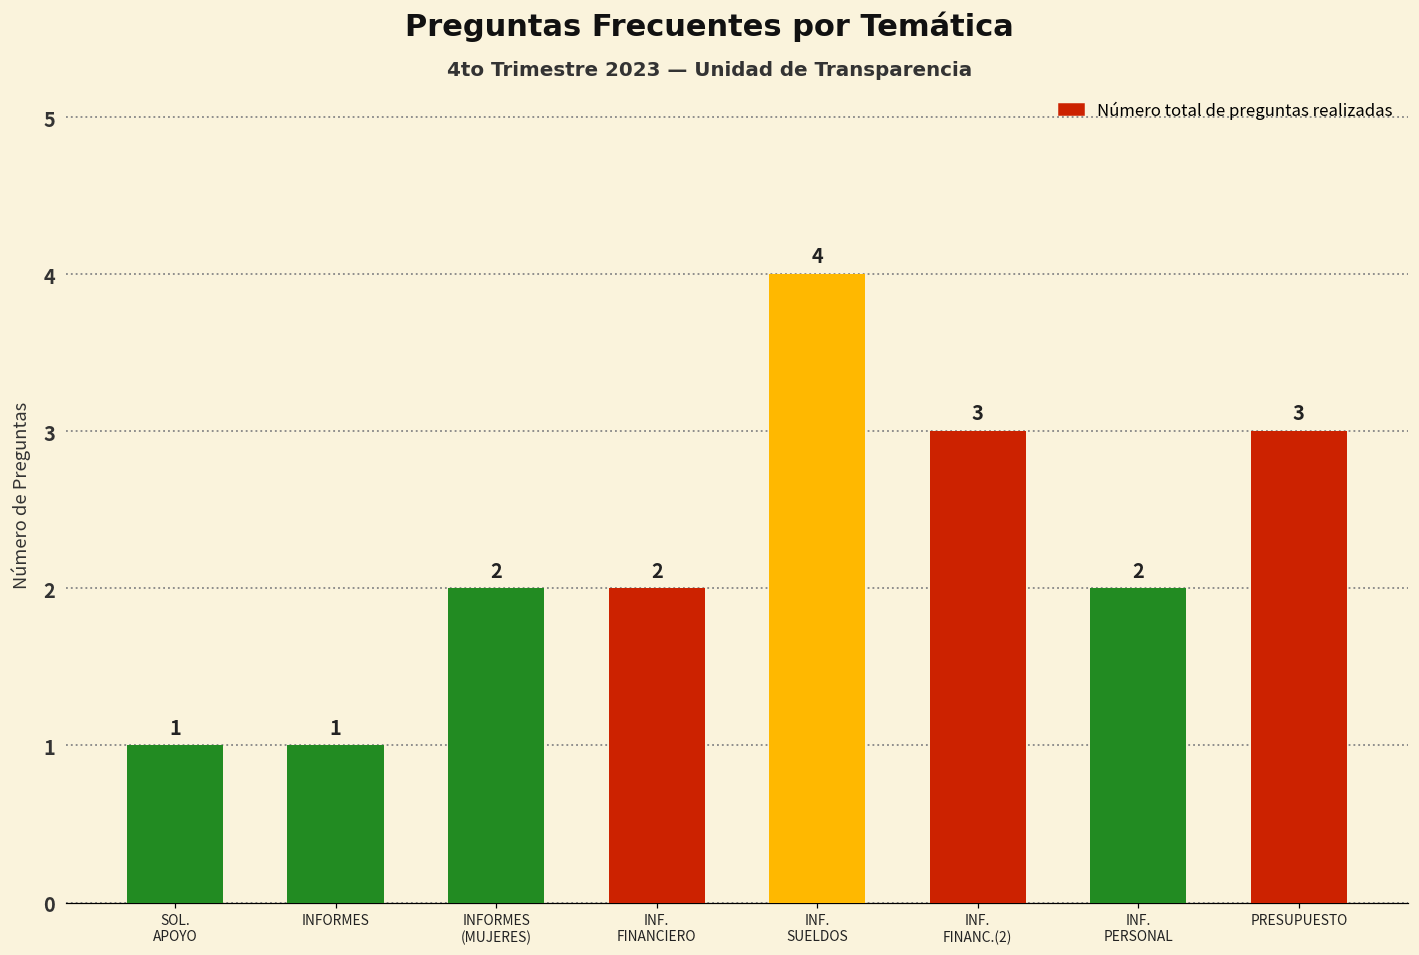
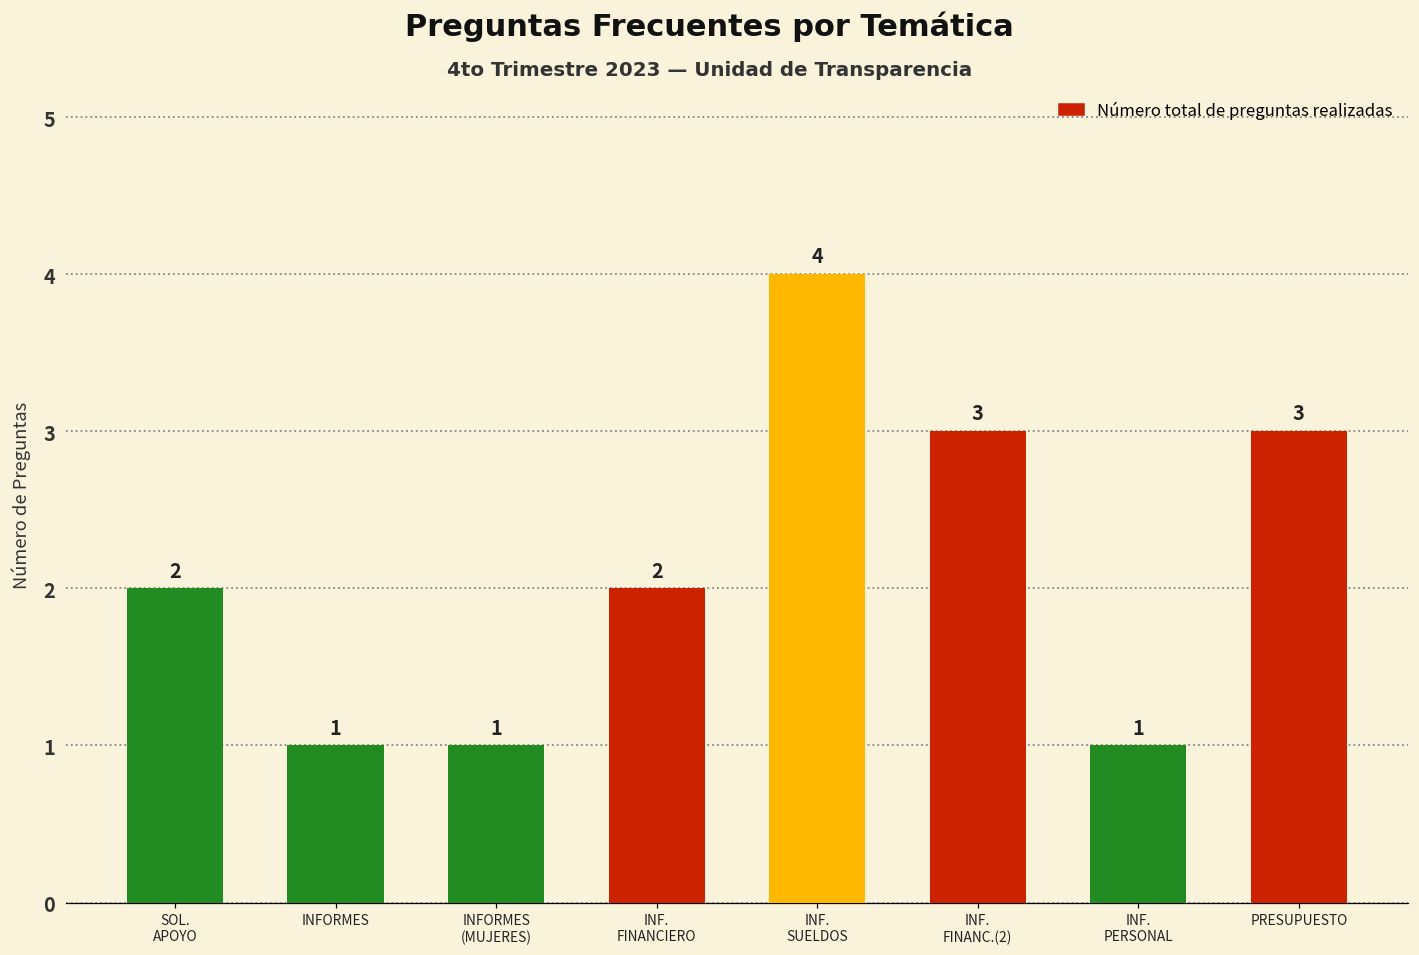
SOL. APOYO: 1 -> 2
INFORMES (MUJERES): 2 -> 1
INF. PERSONAL: 2 -> 1
